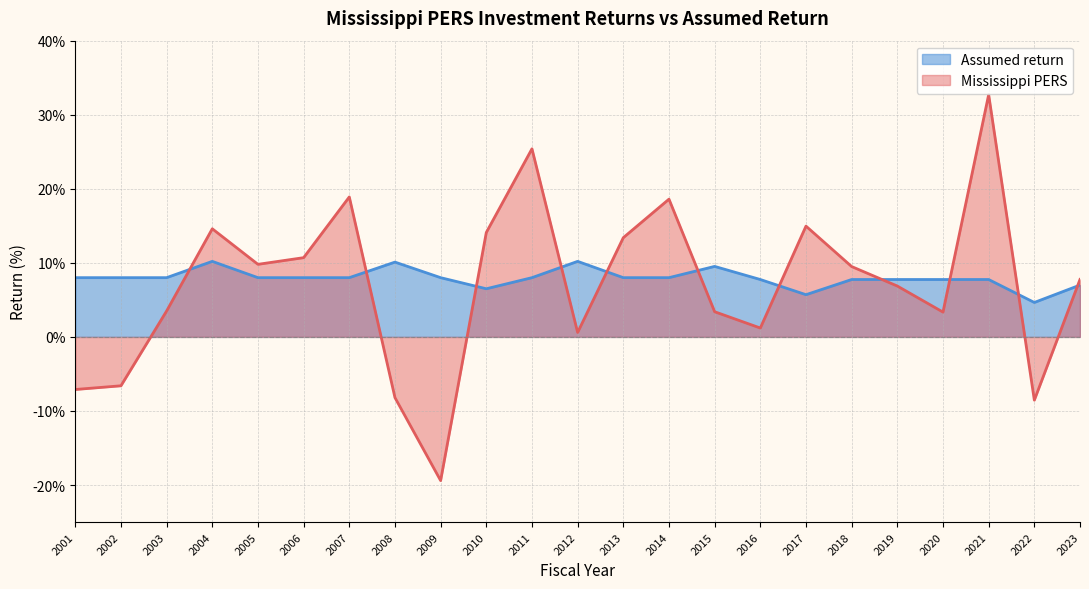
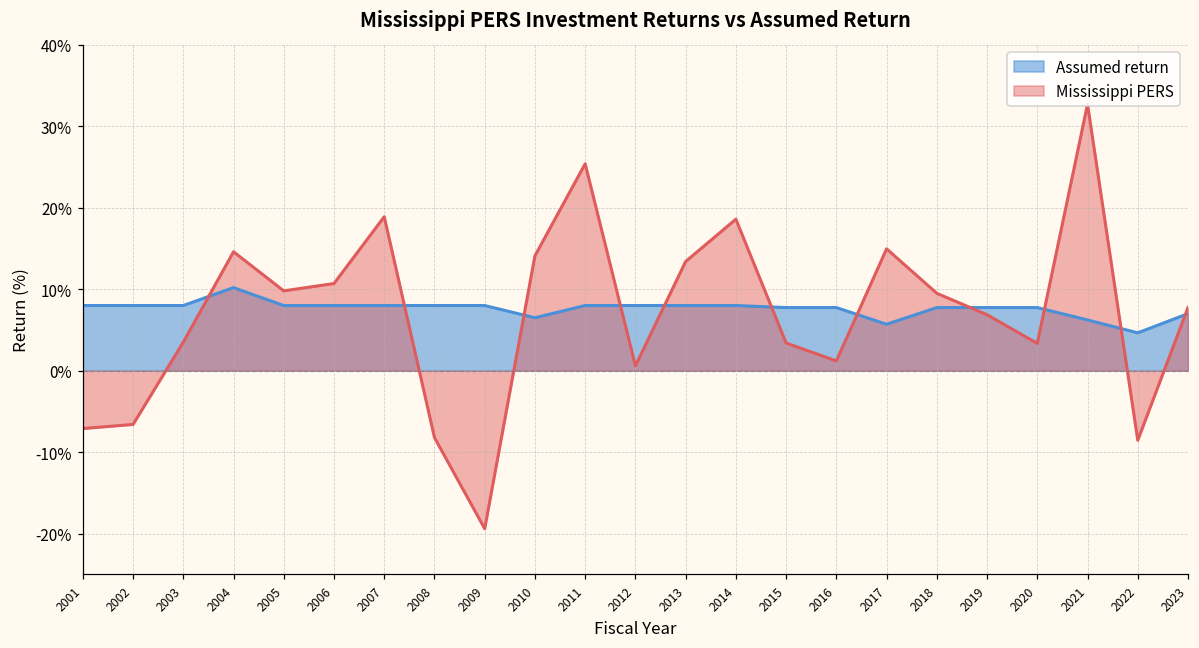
Assumed return, 2008: 10% -> 8%
Assumed return, 2012: 10% -> 8%
Assumed return, 2015: 10% -> 8%
Assumed return, 2021: 8% -> 6%
